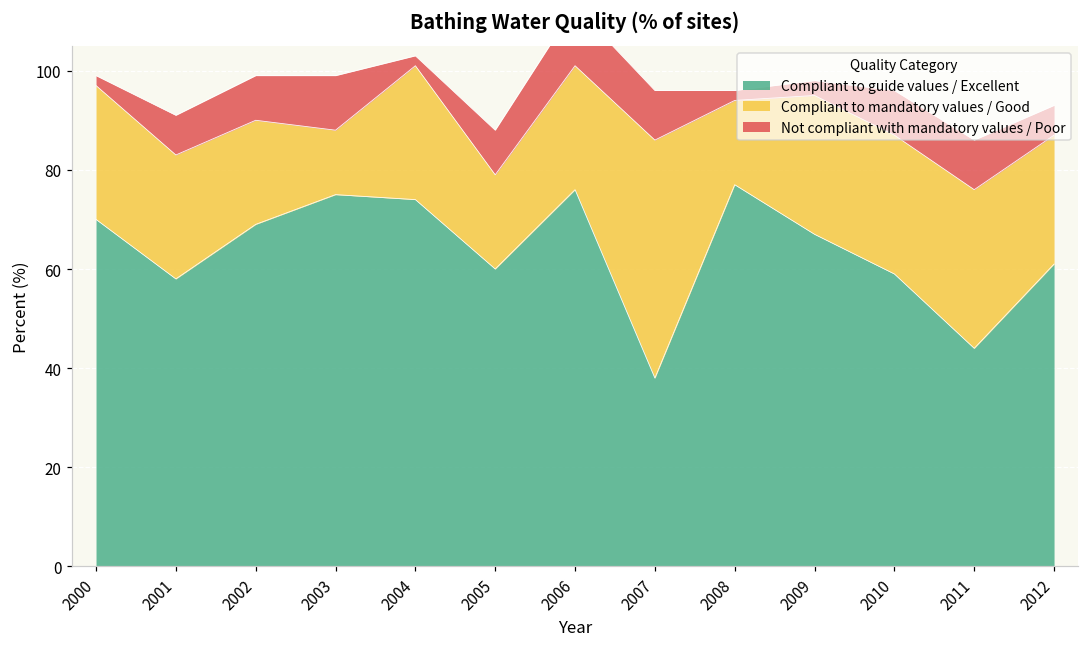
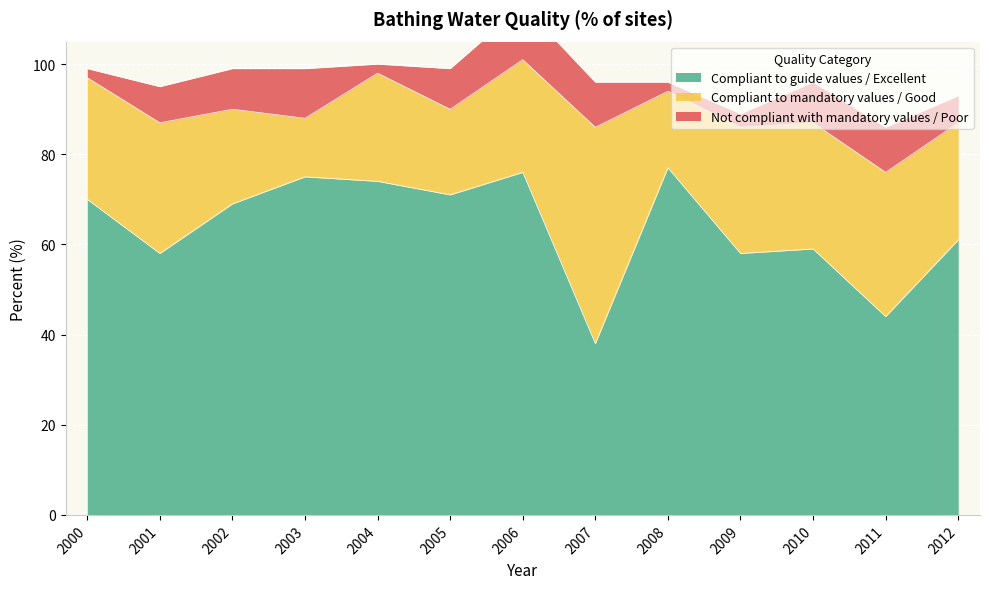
Compliant to mandatory values / Good, 2001: 25 -> 29
Compliant to mandatory values / Good, 2004: 27 -> 24
Compliant to guide values / Excellent, 2005: 60 -> 71
Compliant to guide values / Excellent, 2009: 67 -> 58
